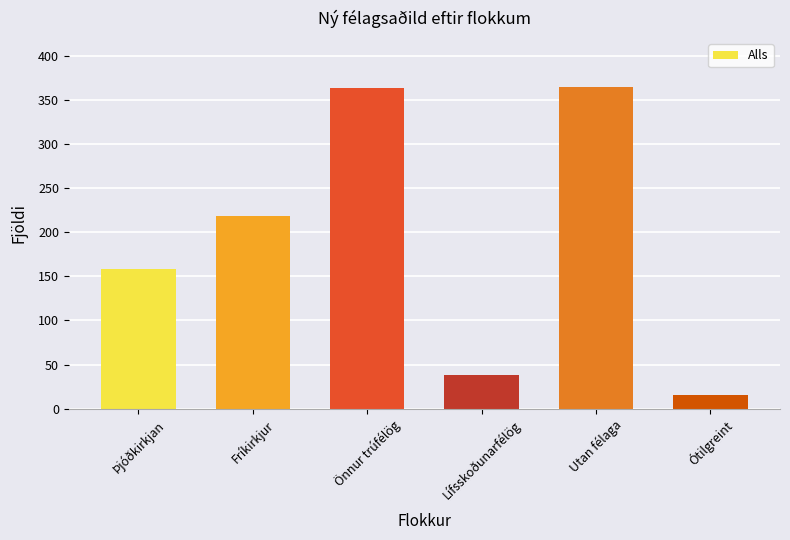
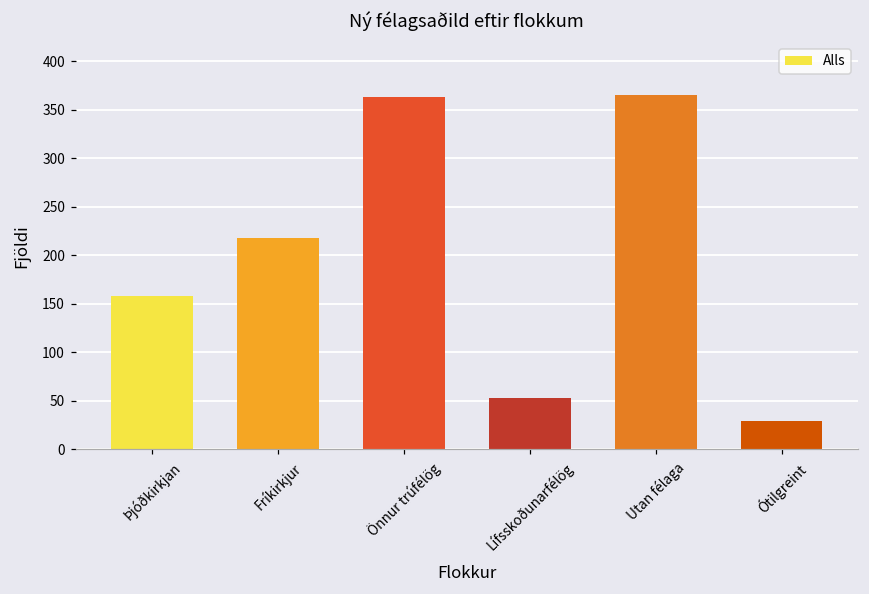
Lífsskoðunarfélög: 40 -> 50
Ótilgreint: 20 -> 30
